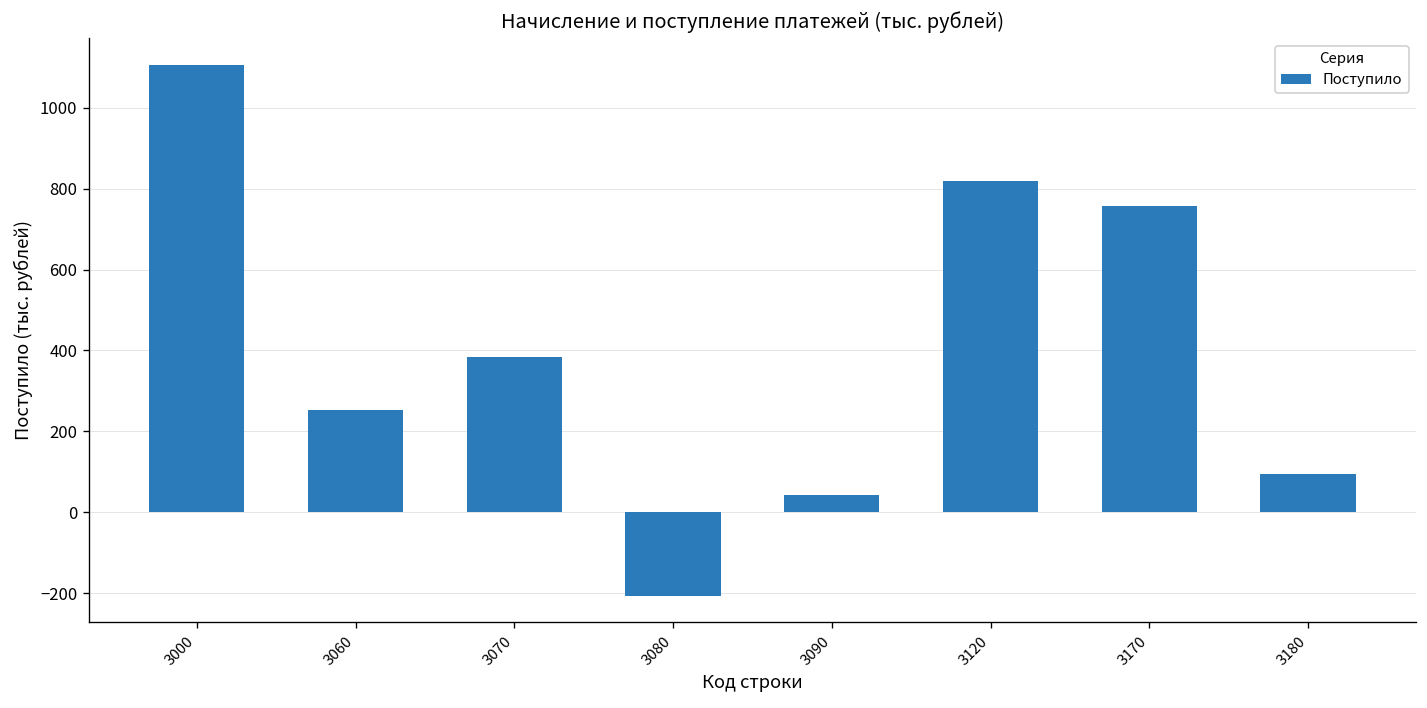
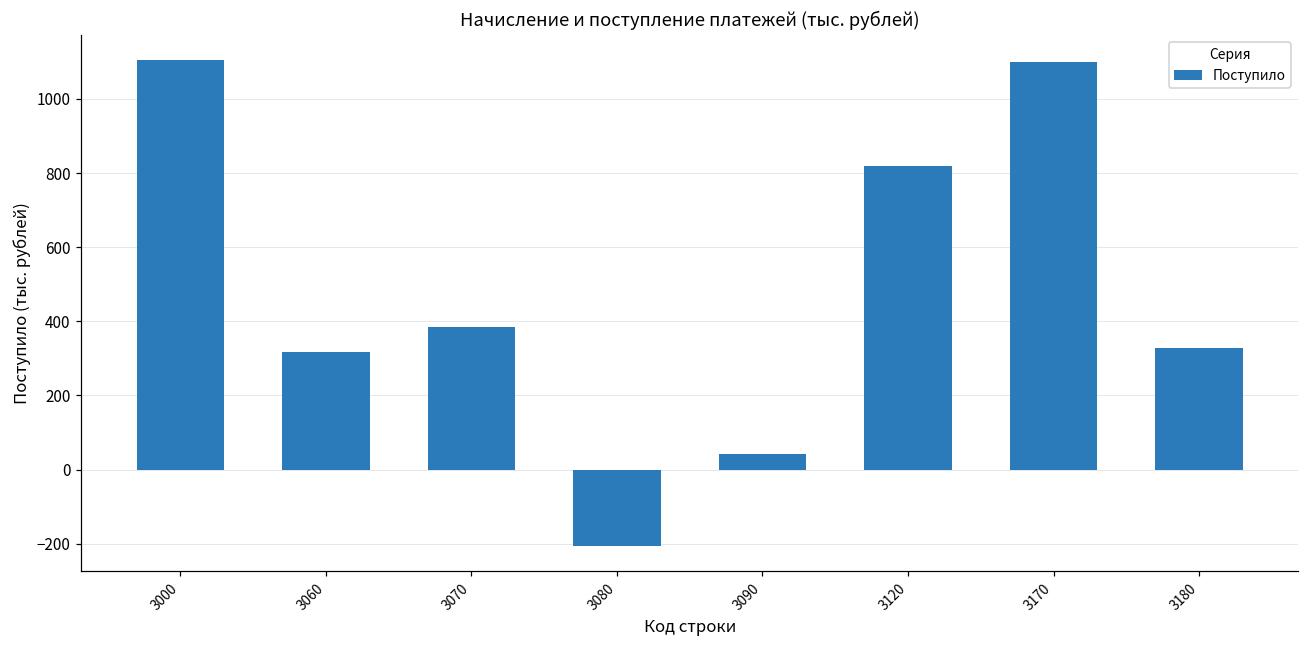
3060: 250 -> 320
3170: 760 -> 1100
3180: 90 -> 330
